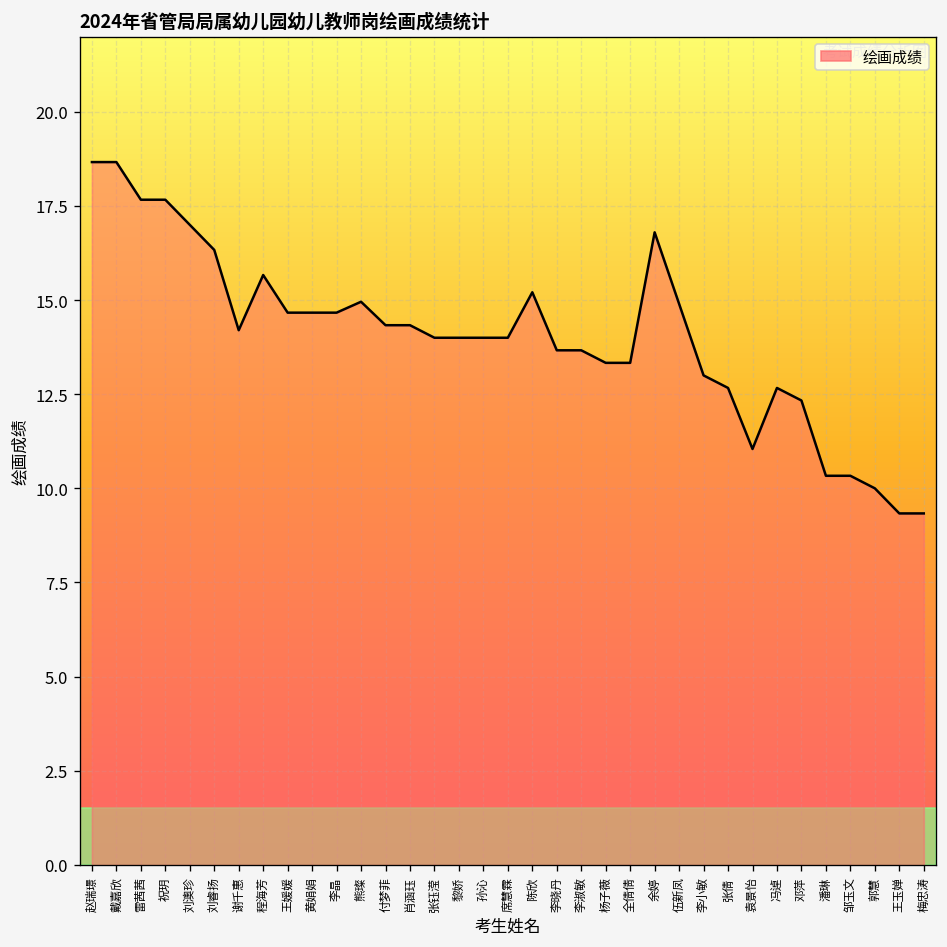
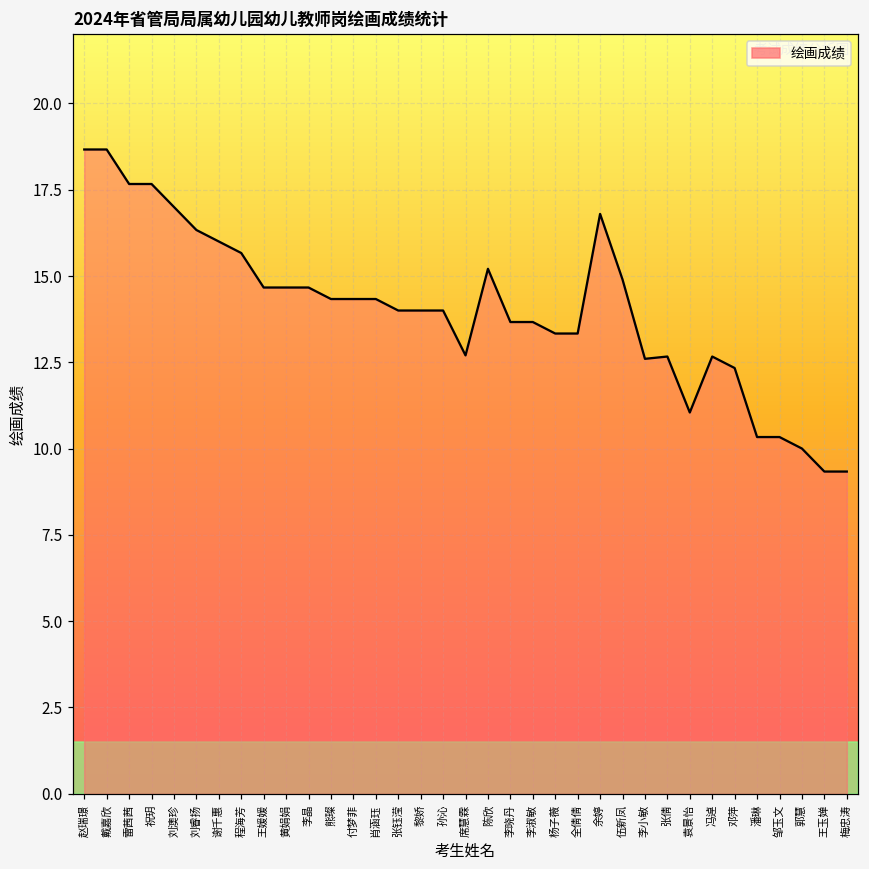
谢千惠: 14.2 -> 16.0
熊璨: 15.0 -> 14.3
席慧霖: 14.0 -> 12.7
李小敏: 13.0 -> 12.6
